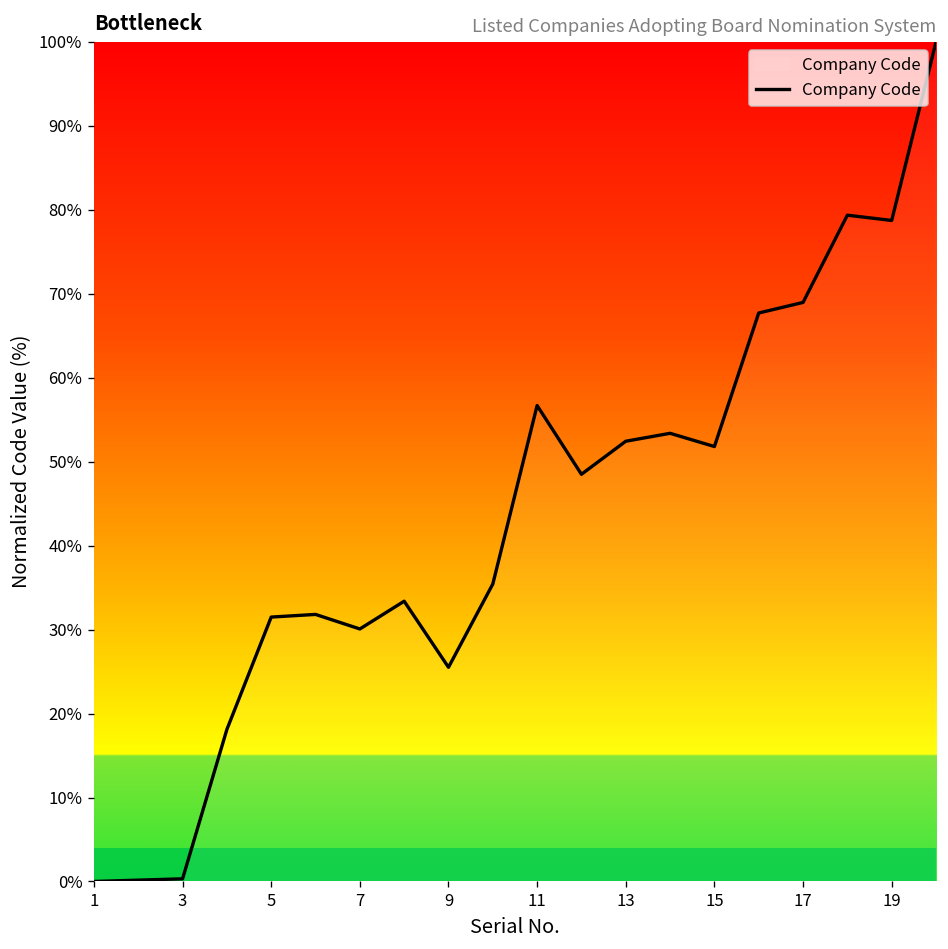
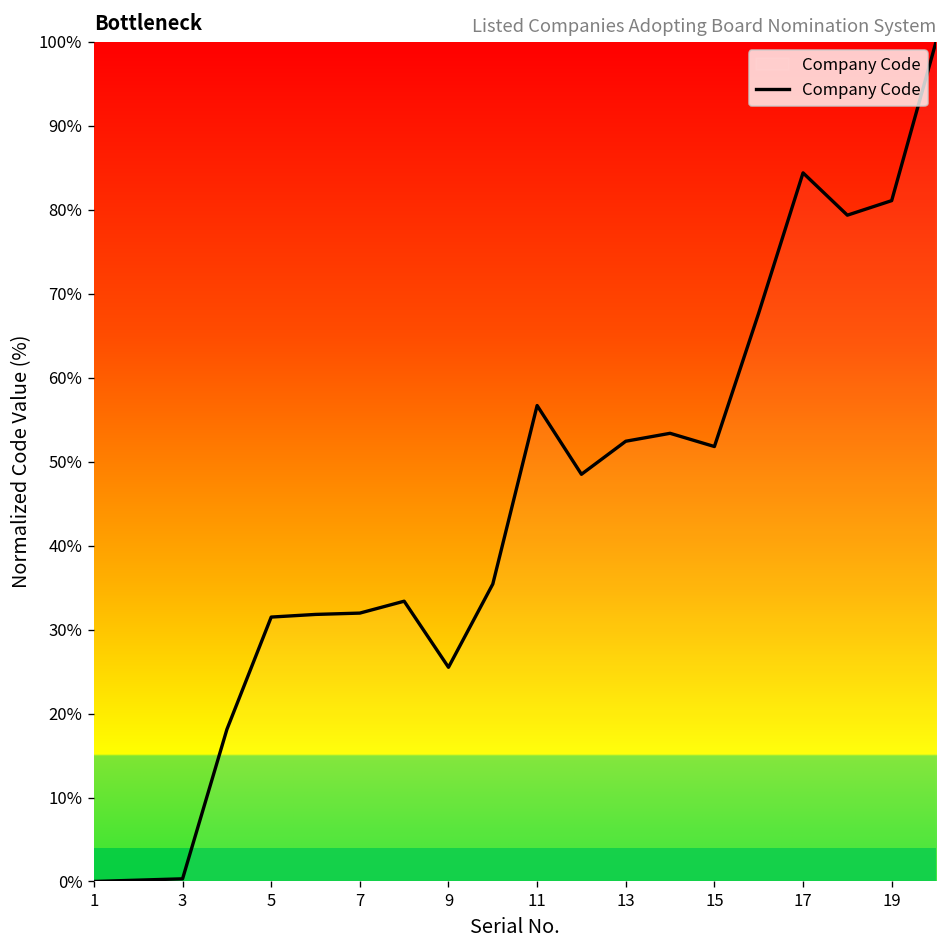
7: 30% -> 32%
17: 69% -> 84%
19: 79% -> 81%
